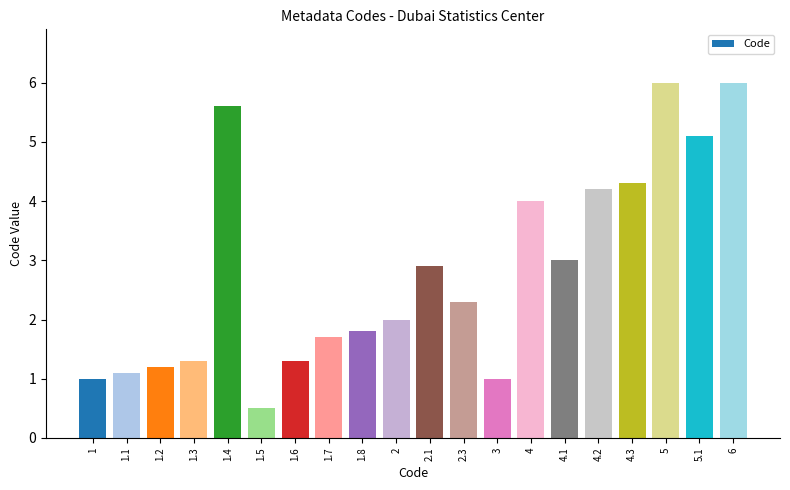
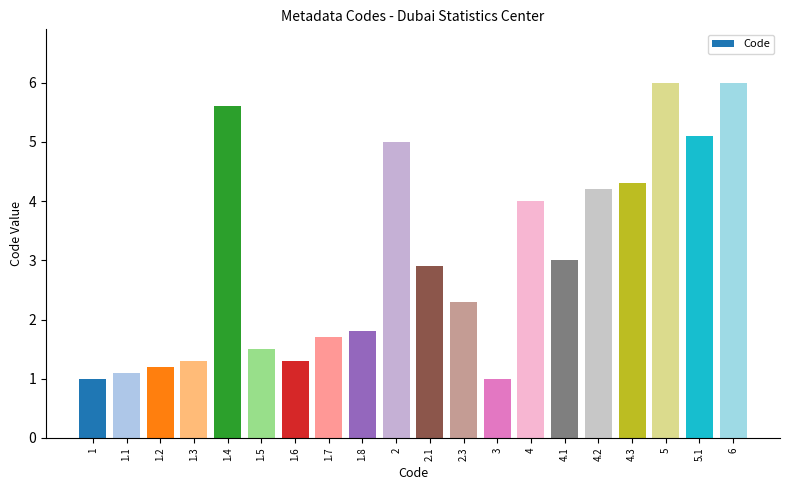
1.5: 0.5 -> 1.5
2: 2 -> 5
